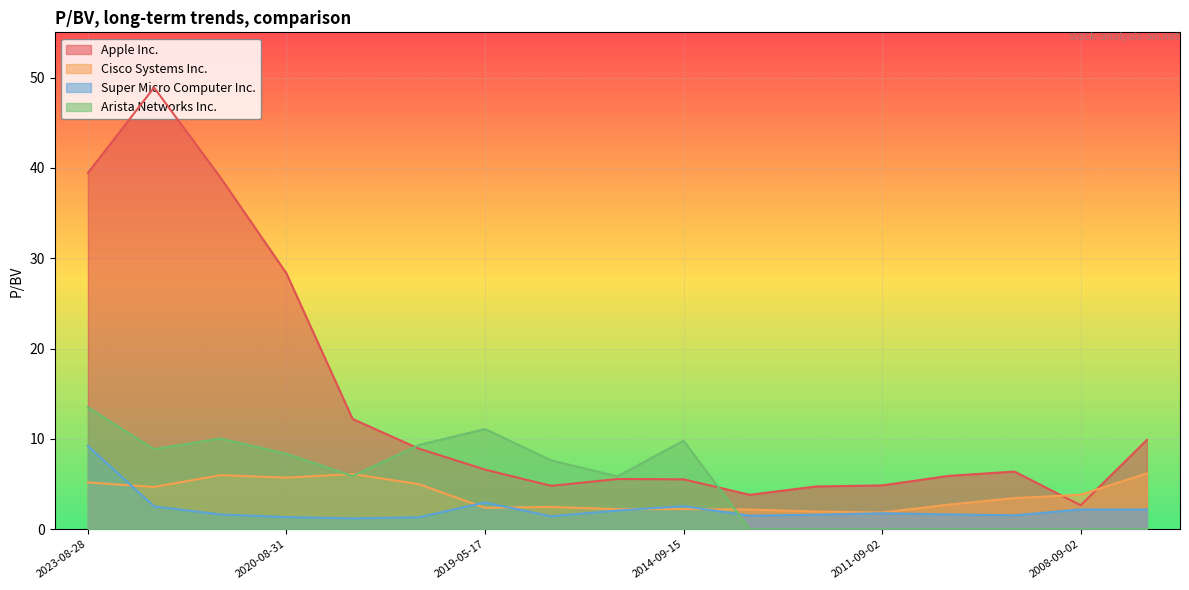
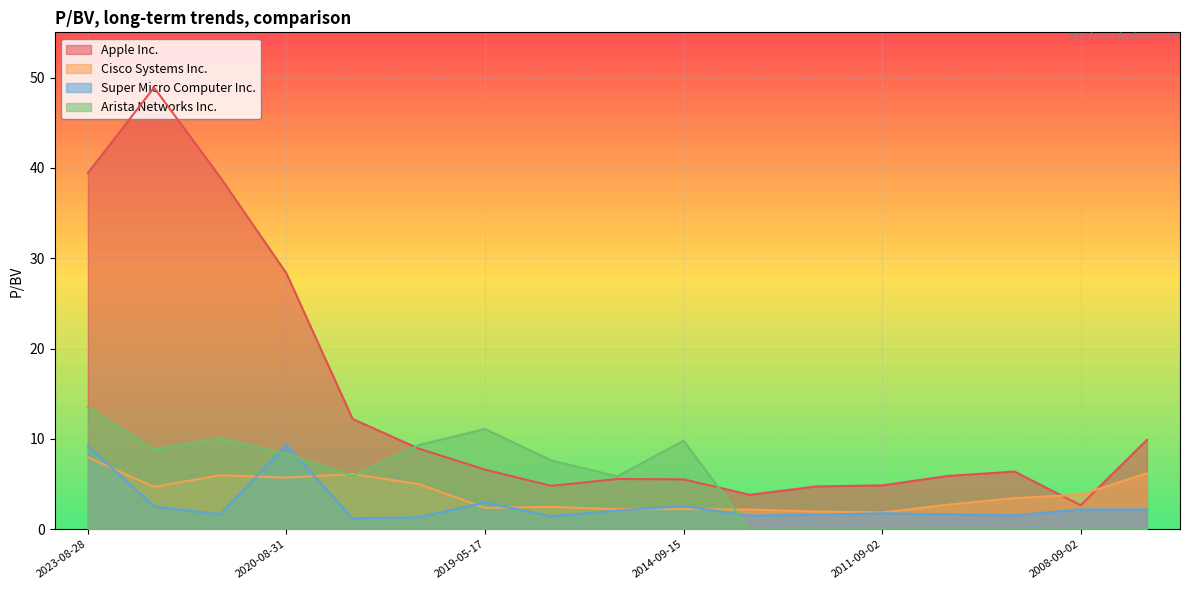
Cisco Systems Inc., 2023-08-28: 5 -> 8
Super Micro Computer Inc., 2020-08-31: 1 -> 9
